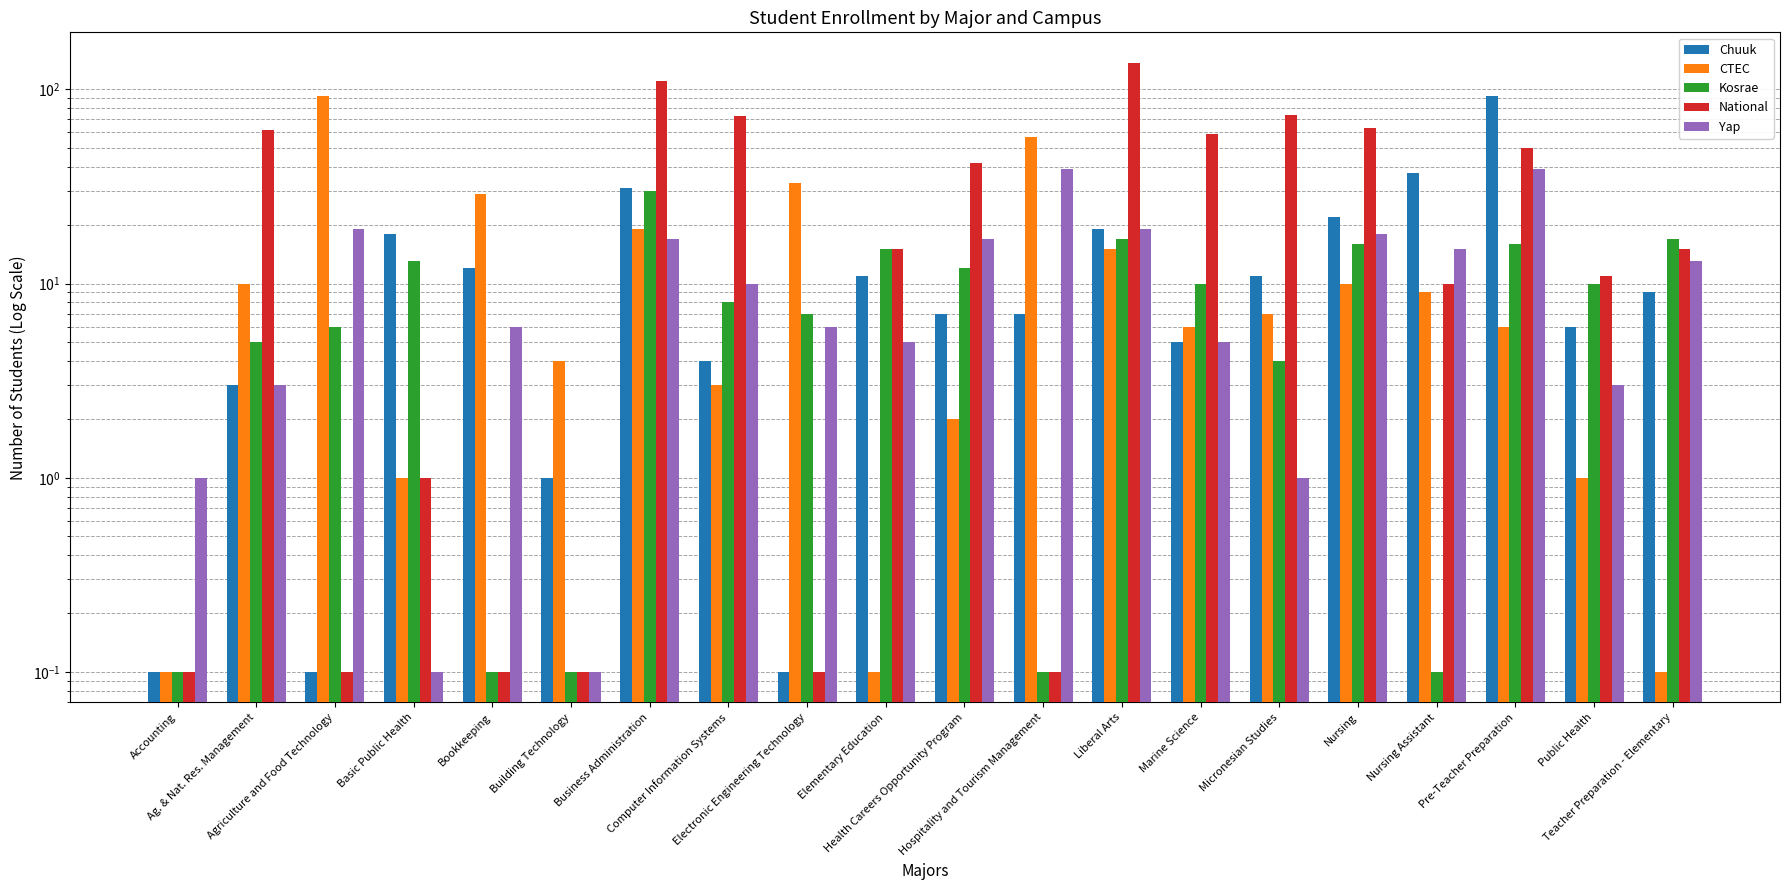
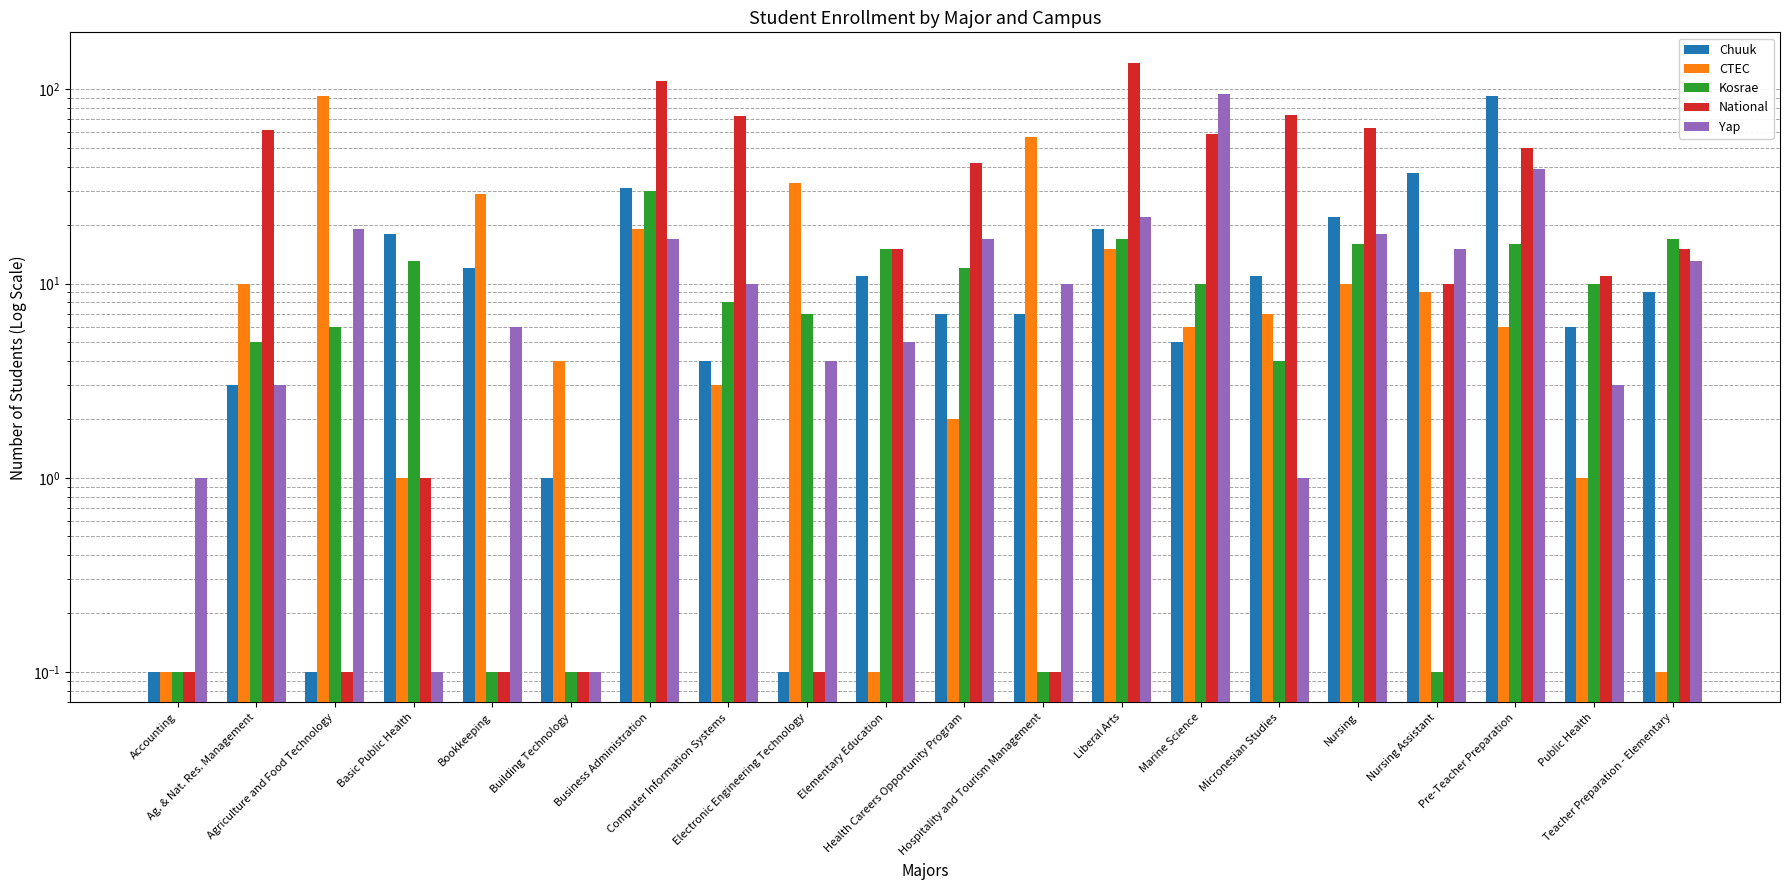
Yap, Electronic Engineering Technology: 6 -> 4
Yap, Hospitality and Tourism Management: 39 -> 10
Yap, Liberal Arts: 19 -> 22
Yap, Marine Science: 5 -> 100
